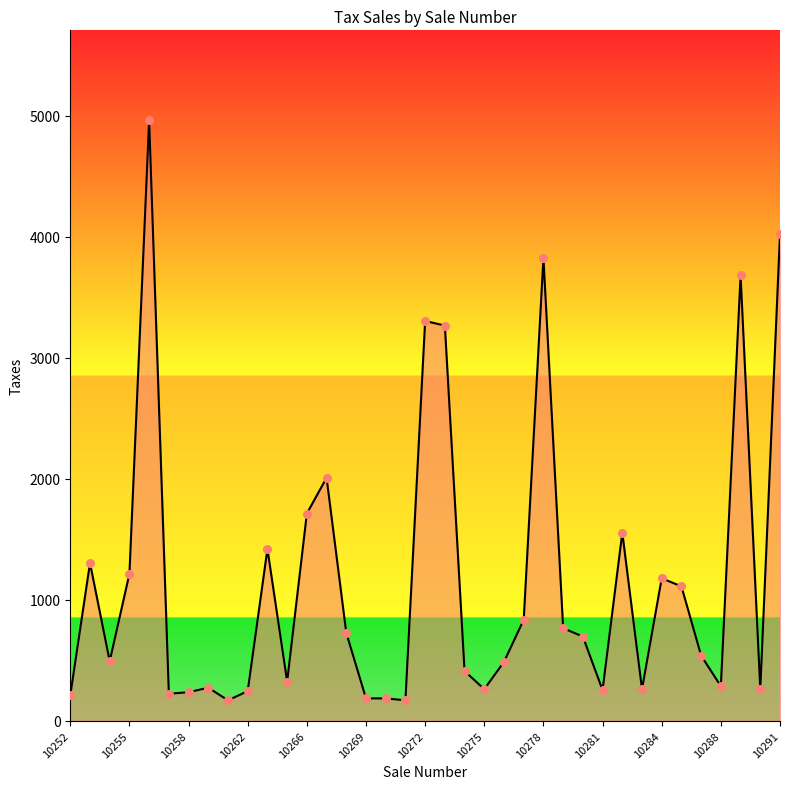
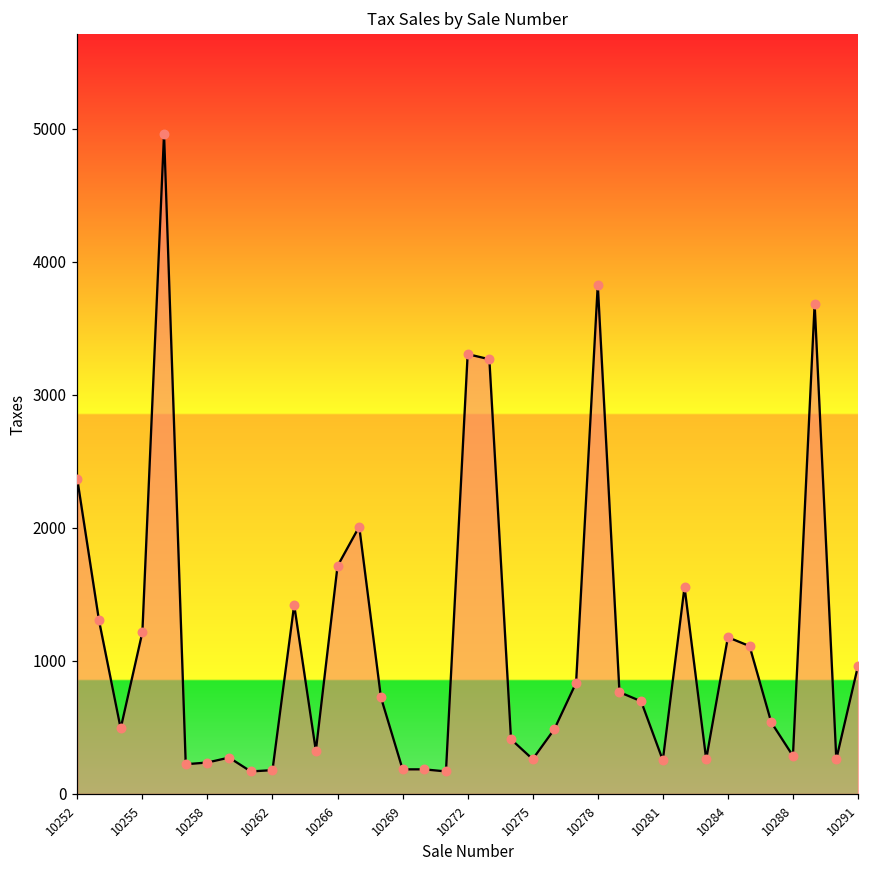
10252: 210 -> 2360
10262: 240 -> 180
10291: 4020 -> 960
